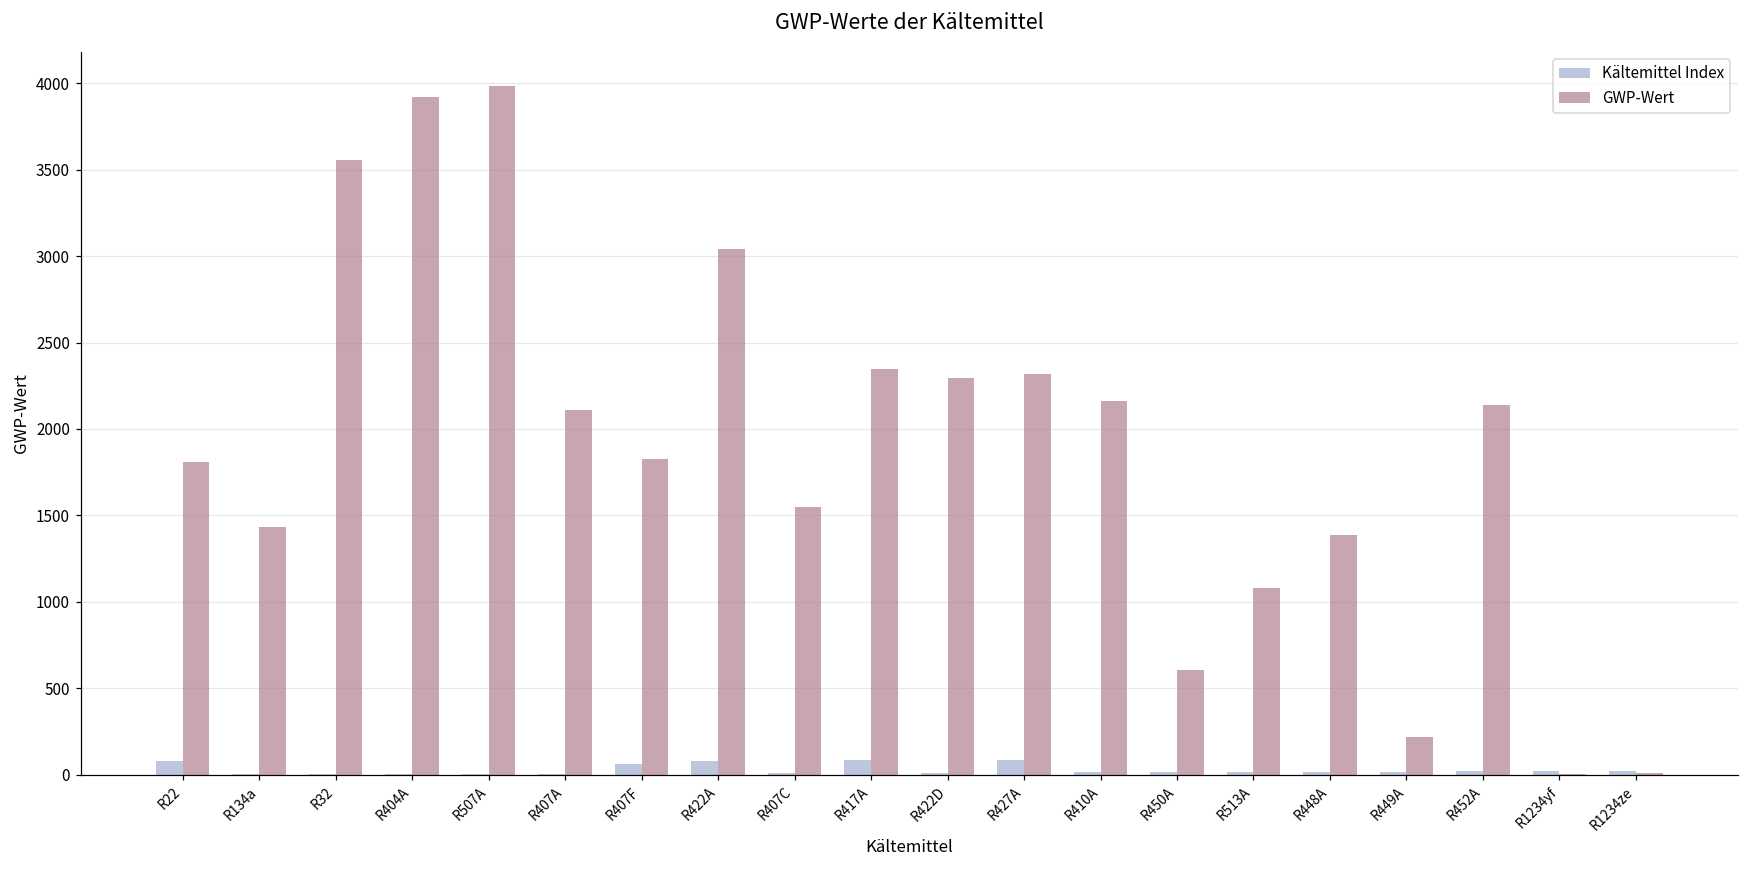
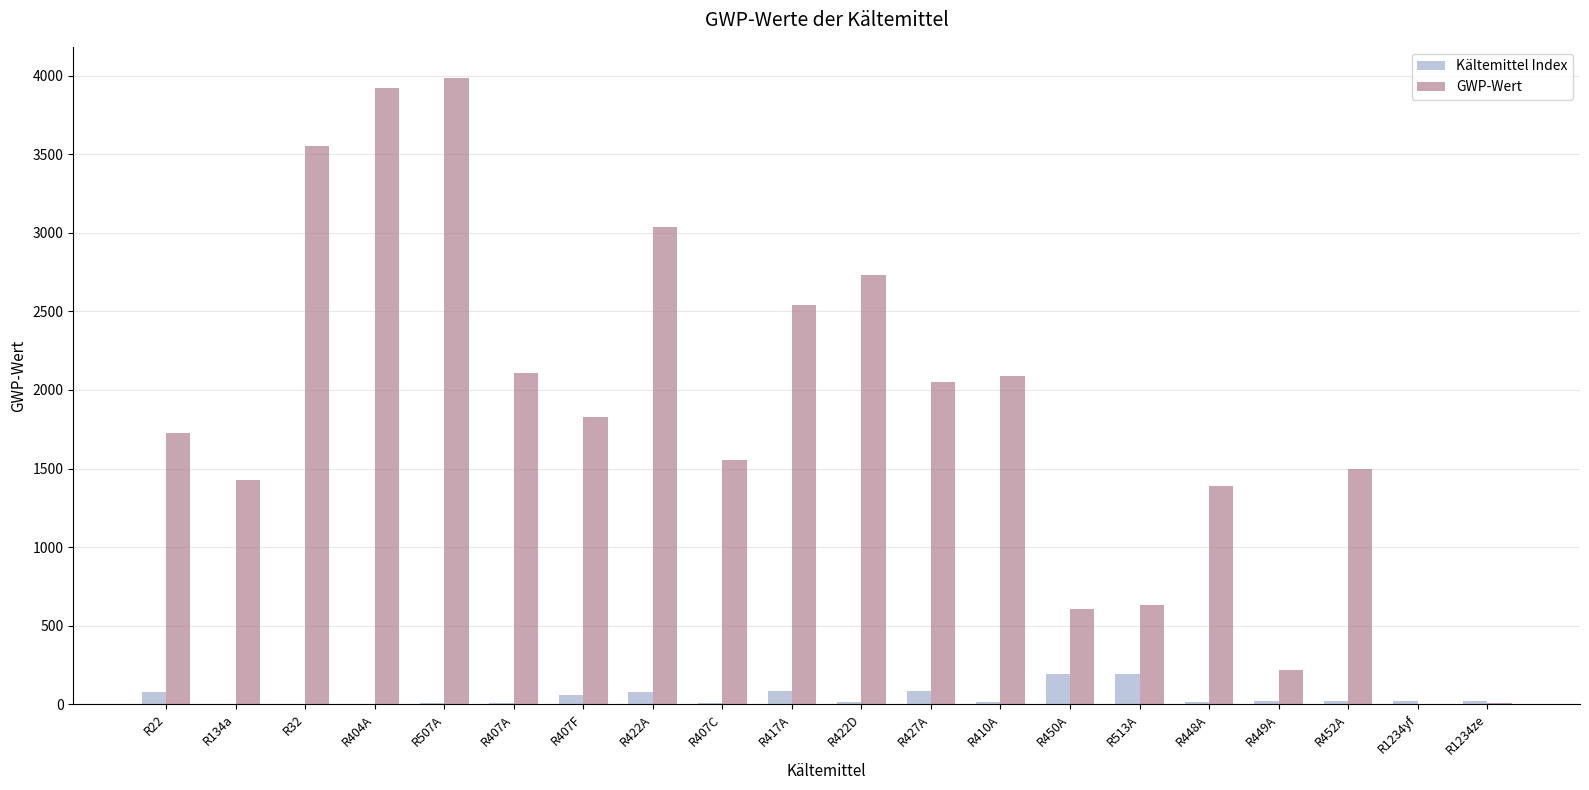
GWP-Wert, R22: 1810 -> 1730
GWP-Wert, R417A: 2350 -> 2540
GWP-Wert, R422D: 2290 -> 2730
GWP-Wert, R427A: 2320 -> 2050
GWP-Wert, R410A: 2160 -> 2090
Kältemittel Index, R450A: 10 -> 190
Kältemittel Index, R513A: 20 -> 200
GWP-Wert, R513A: 1080 -> 630
GWP-Wert, R452A: 2140 -> 1500
